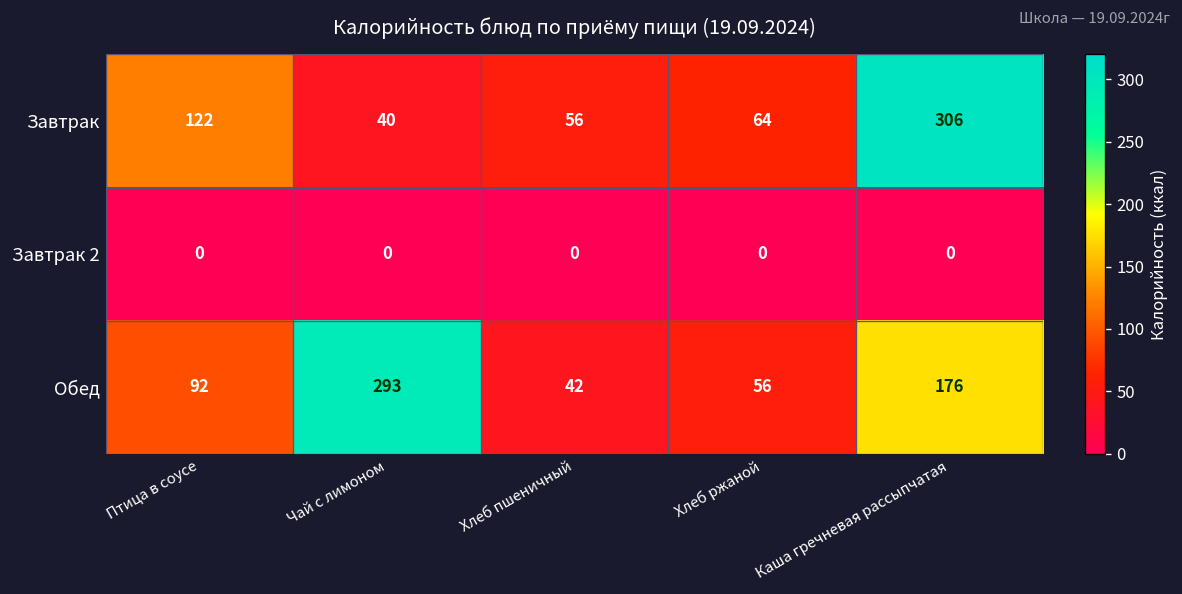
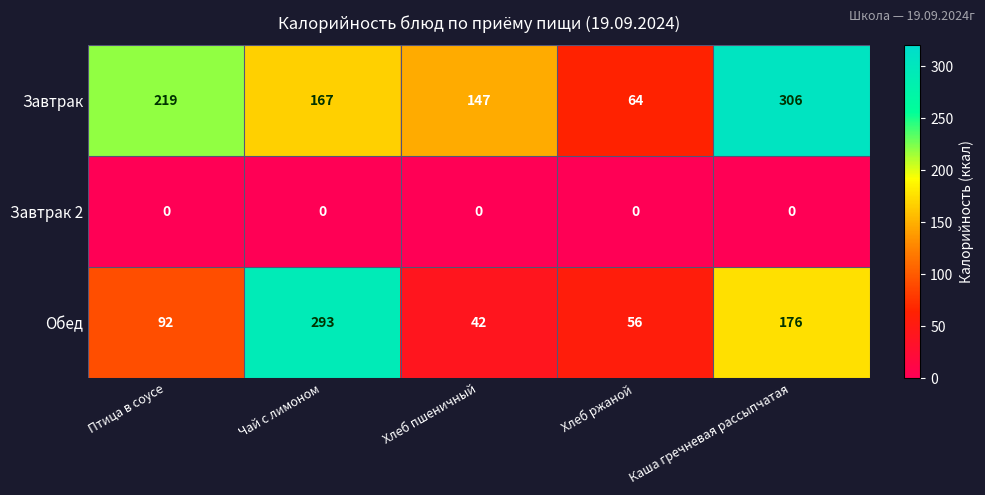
Завтрак, Птица в соусе: 122 -> 219
Завтрак, Чай с лимоном: 40 -> 167
Завтрак, Хлеб пшеничный: 56 -> 147
